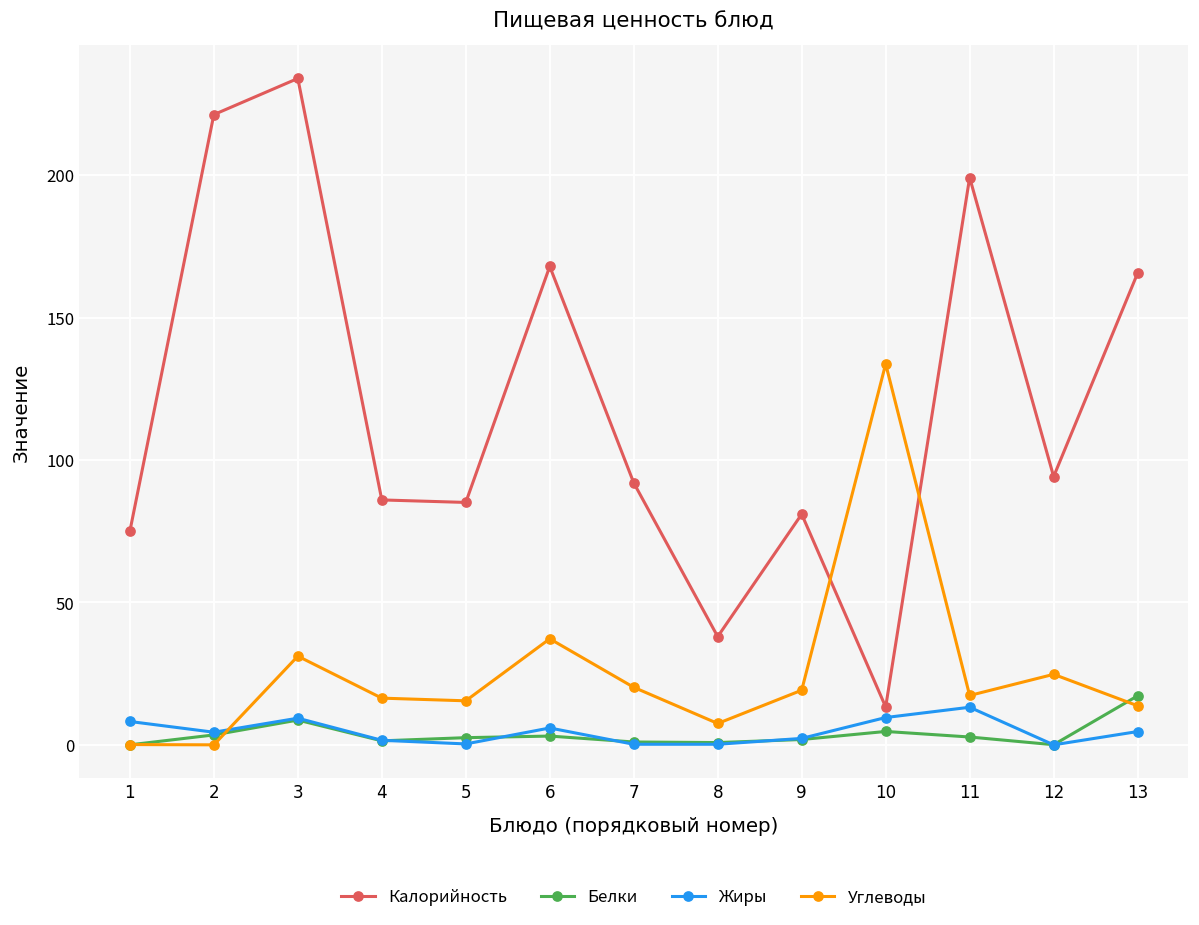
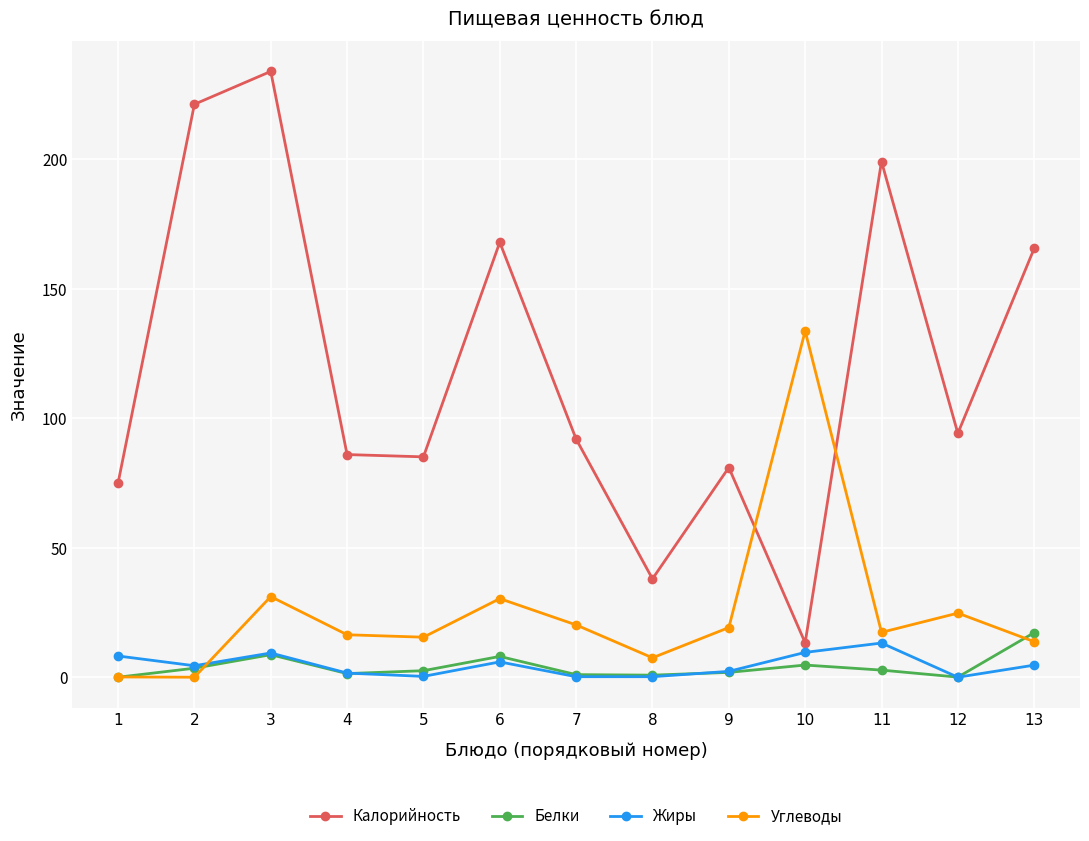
Белки, 6: 3 -> 8
Углеводы, 6: 37 -> 30
